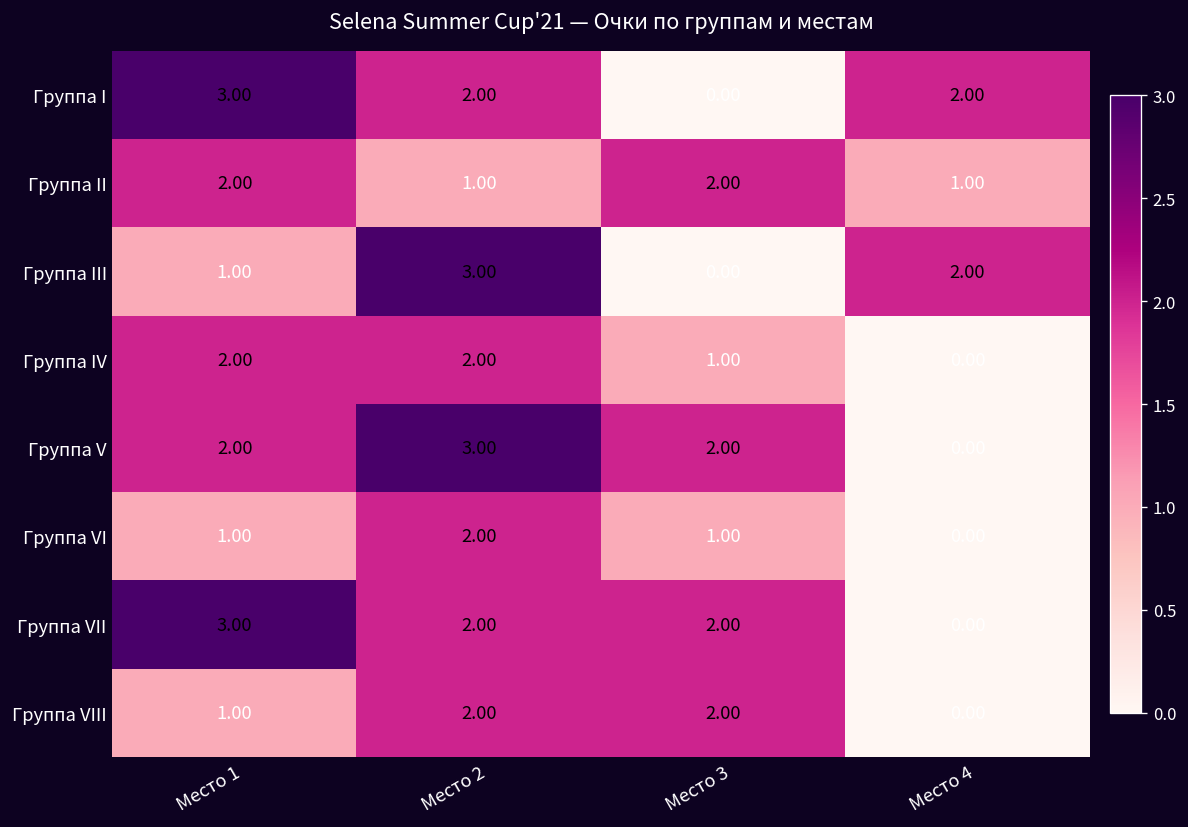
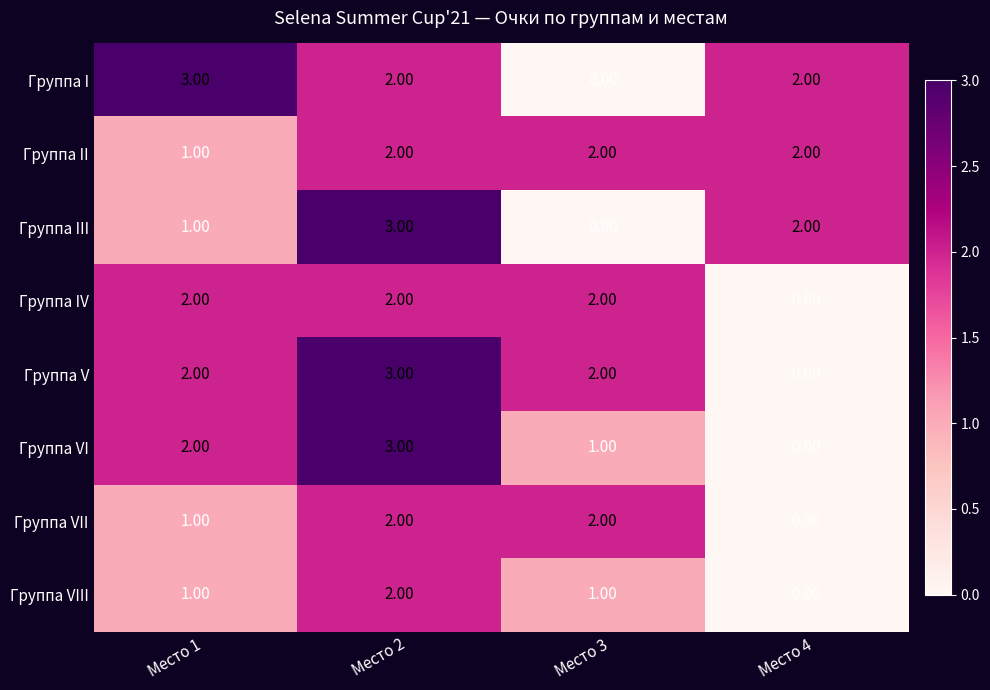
Группа II, Место 1: 2.00 -> 1.00
Группа II, Место 2: 1.00 -> 2.00
Группа II, Место 4: 1.00 -> 2.00
Группа IV, Место 3: 1.00 -> 2.00
Группа VI, Место 1: 1.00 -> 2.00
Группа VI, Место 2: 2.00 -> 3.00
Группа VII, Место 1: 3.00 -> 1.00
Группа VIII, Место 3: 2.00 -> 1.00
